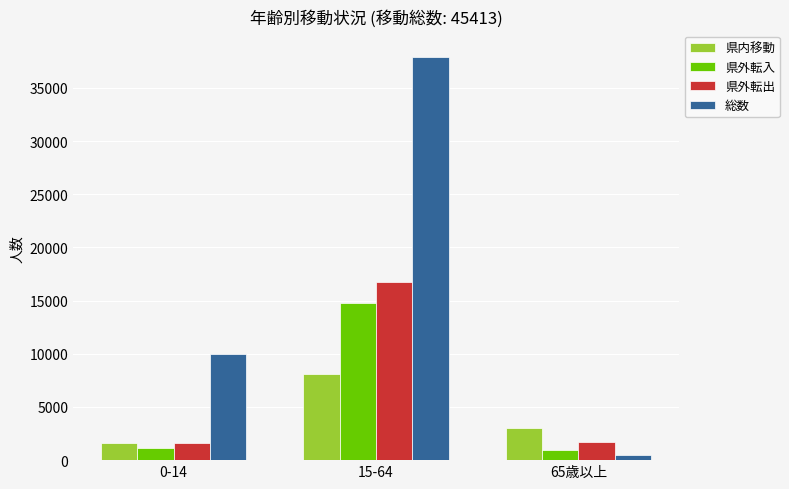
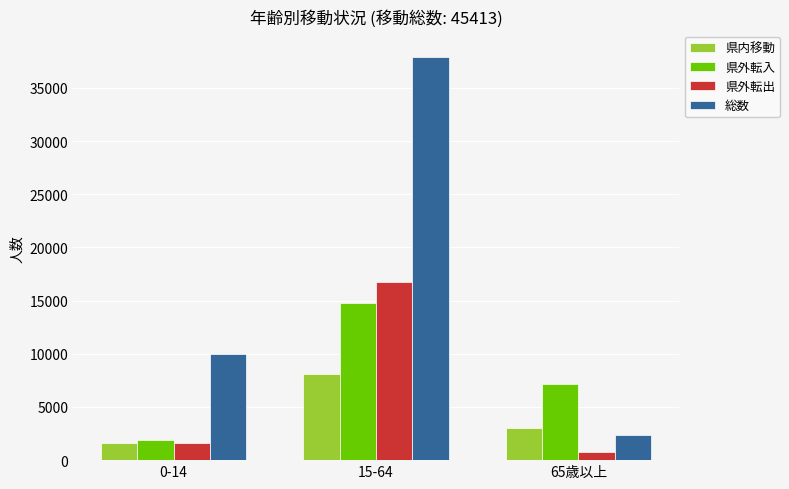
県外転入, 0-14: 1100 -> 1900
県外転入, 65歳以上: 900 -> 7100
県外転出, 65歳以上: 1700 -> 700
総数, 65歳以上: 500 -> 2400
